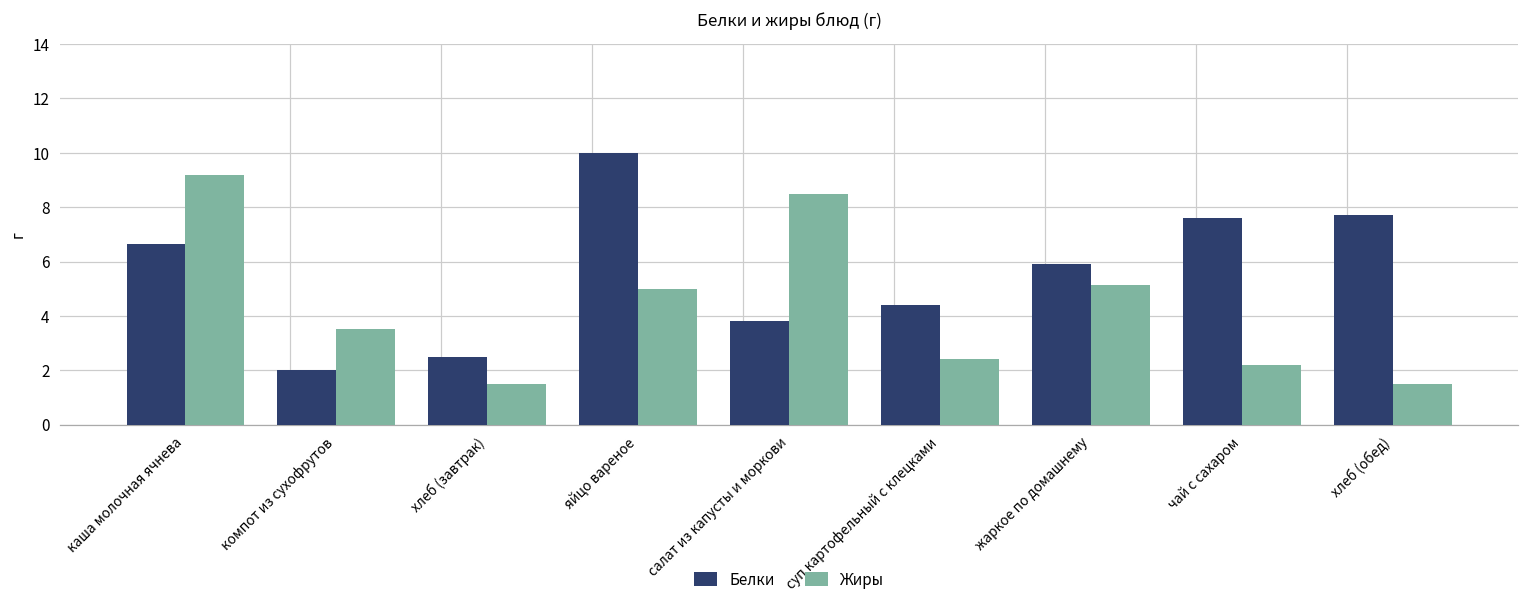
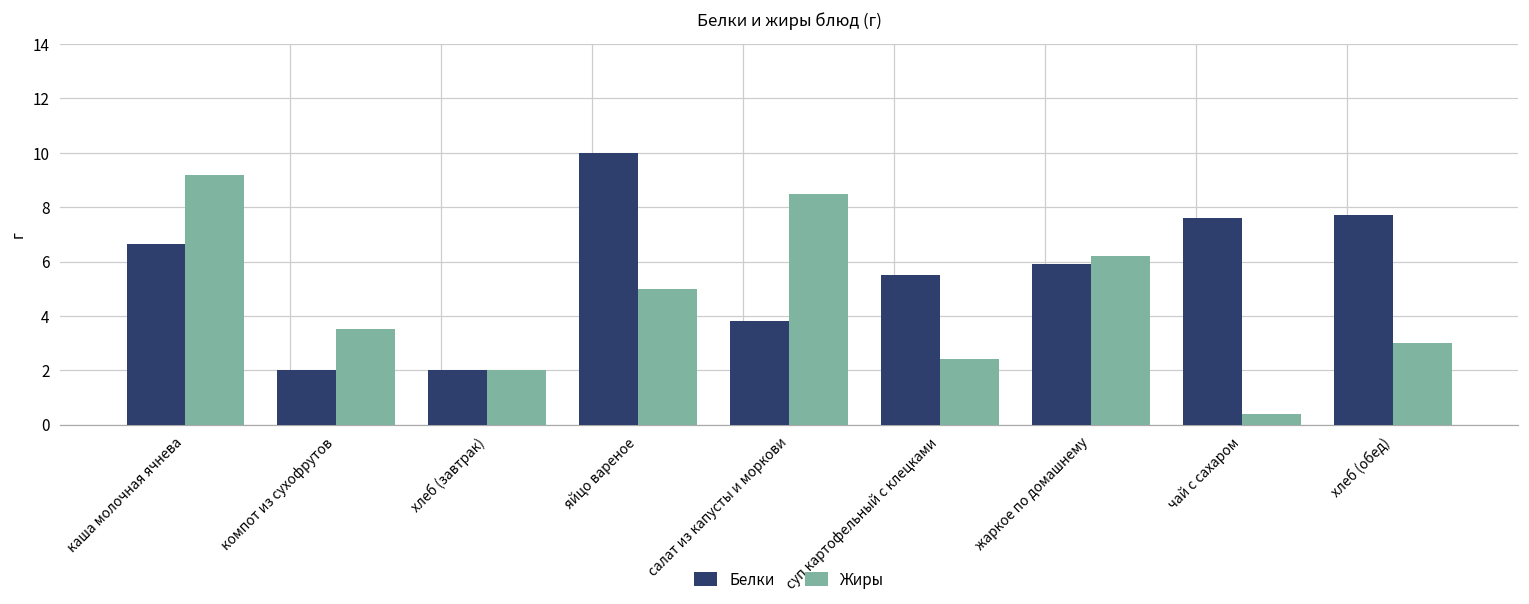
Белки, хлеб (завтрак): 2.5 -> 2.0
Жиры, хлеб (завтрак): 1.5 -> 2.0
Белки, суп картофельный с клецками: 4.4 -> 5.5
Жиры, жаркое по домашнему: 5.1 -> 6.2
Жиры, чай с сахаром: 2.2 -> 0.4
Жиры, хлеб (обед): 1.5 -> 3.0
